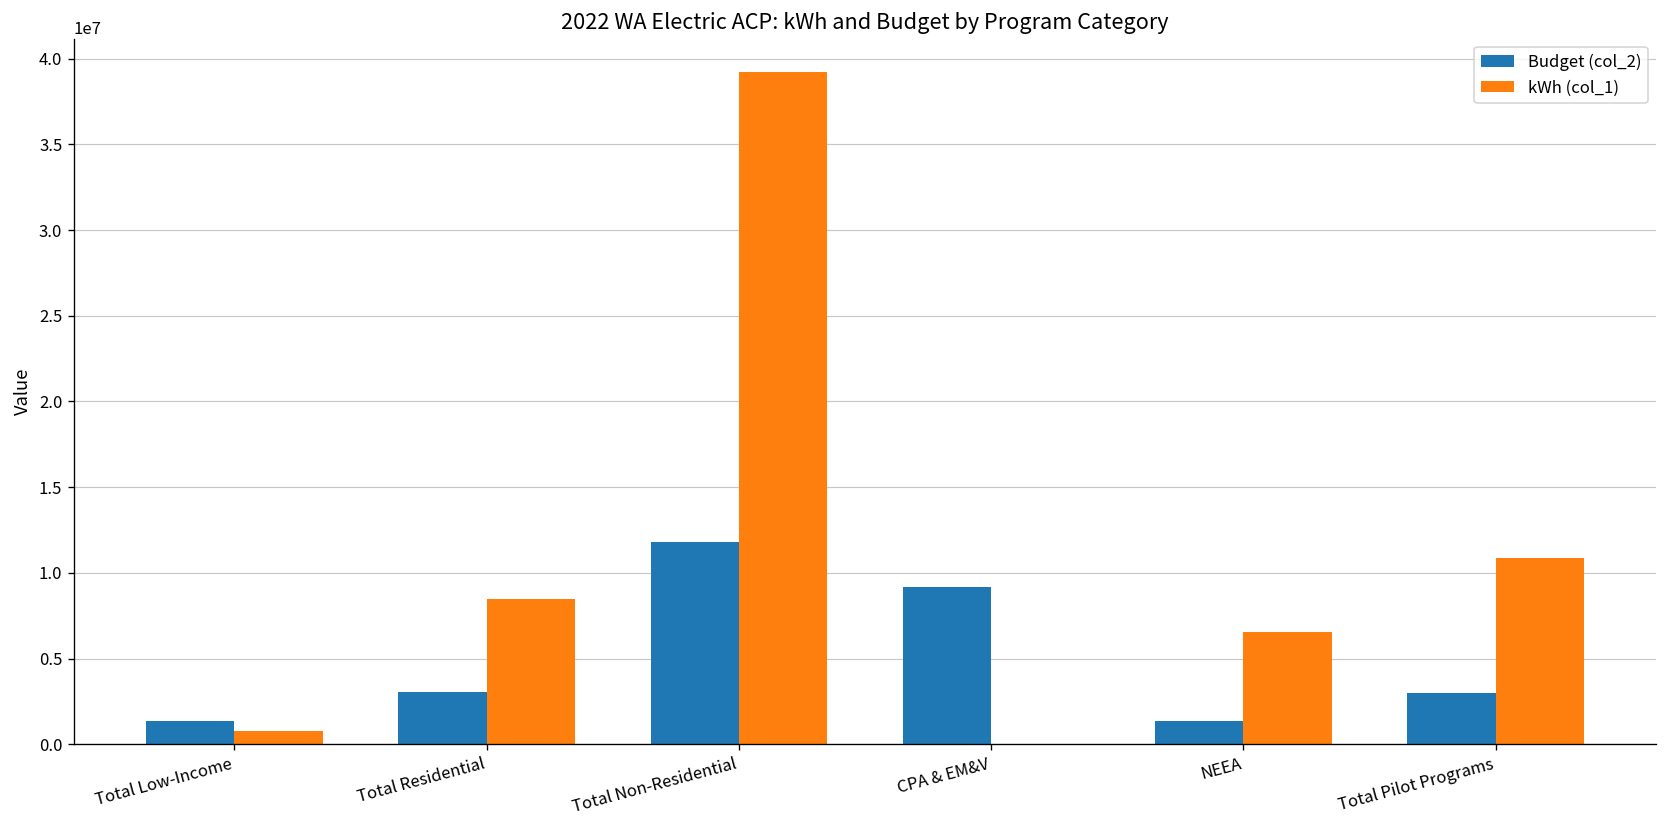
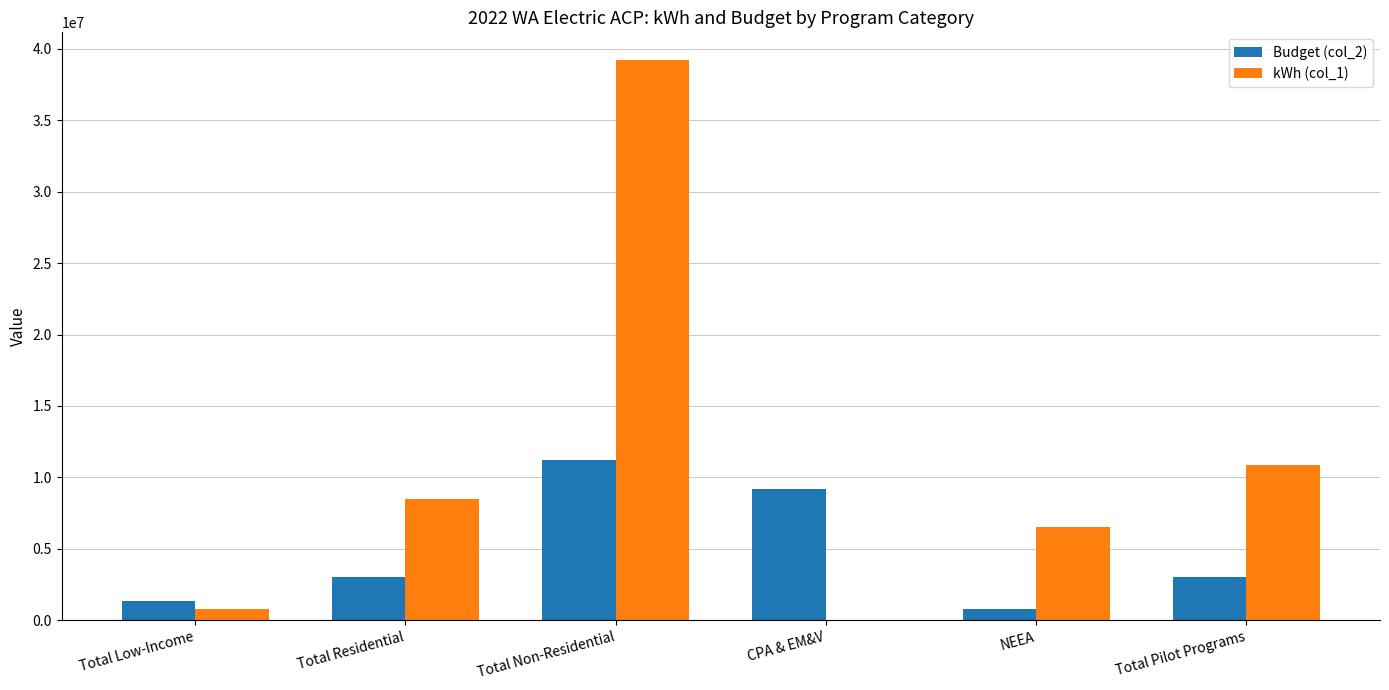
Budget (col_2), Total Non-Residential: 11800000 -> 11200000
Budget (col_2), NEEA: 1400000 -> 800000
